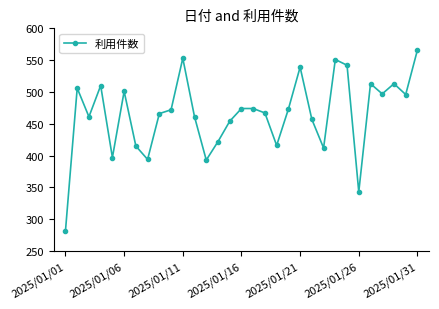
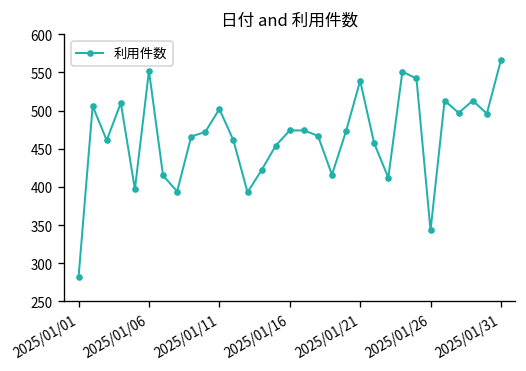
2025/01/06: 500 -> 550
2025/01/11: 550 -> 500
